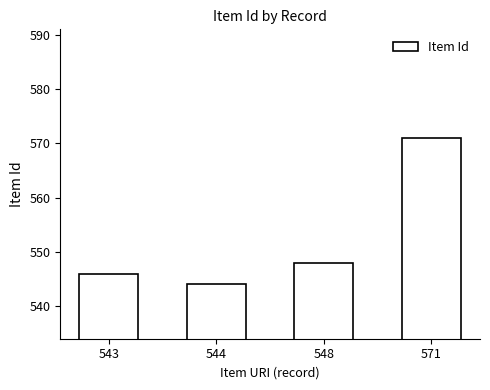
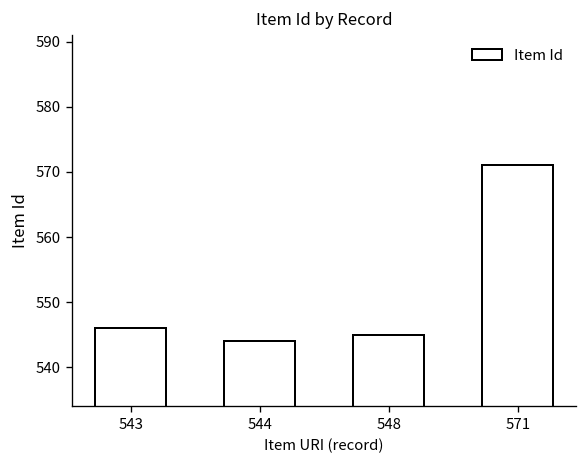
548: 548 -> 545
